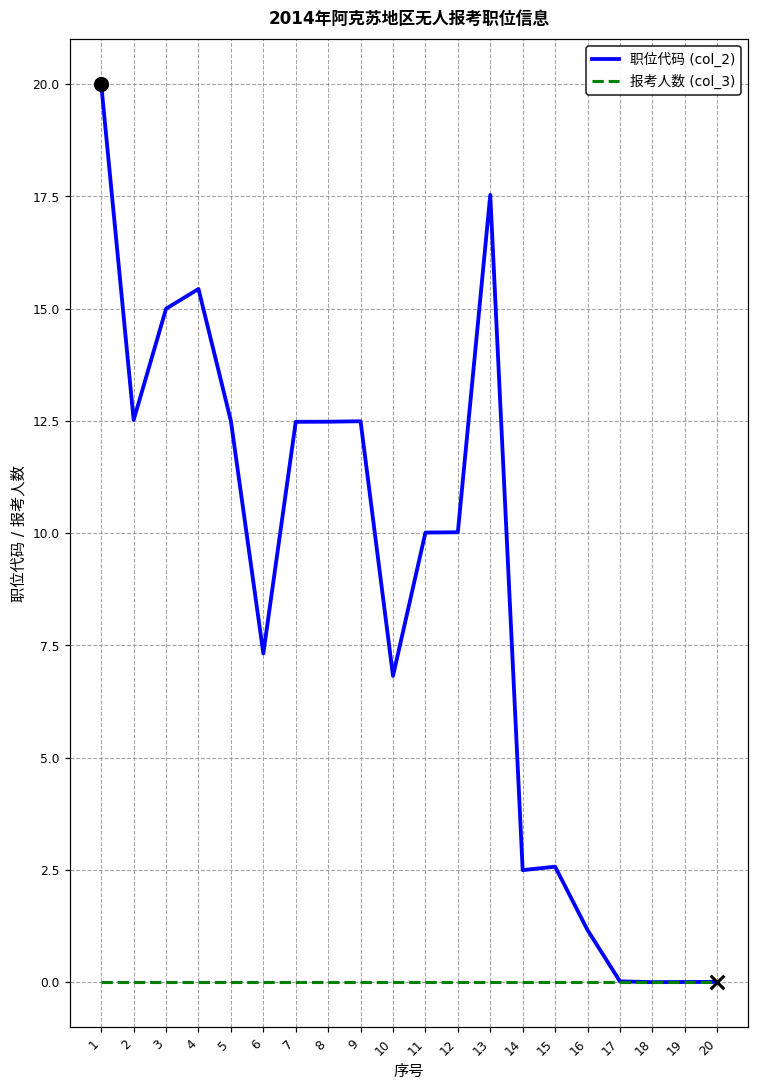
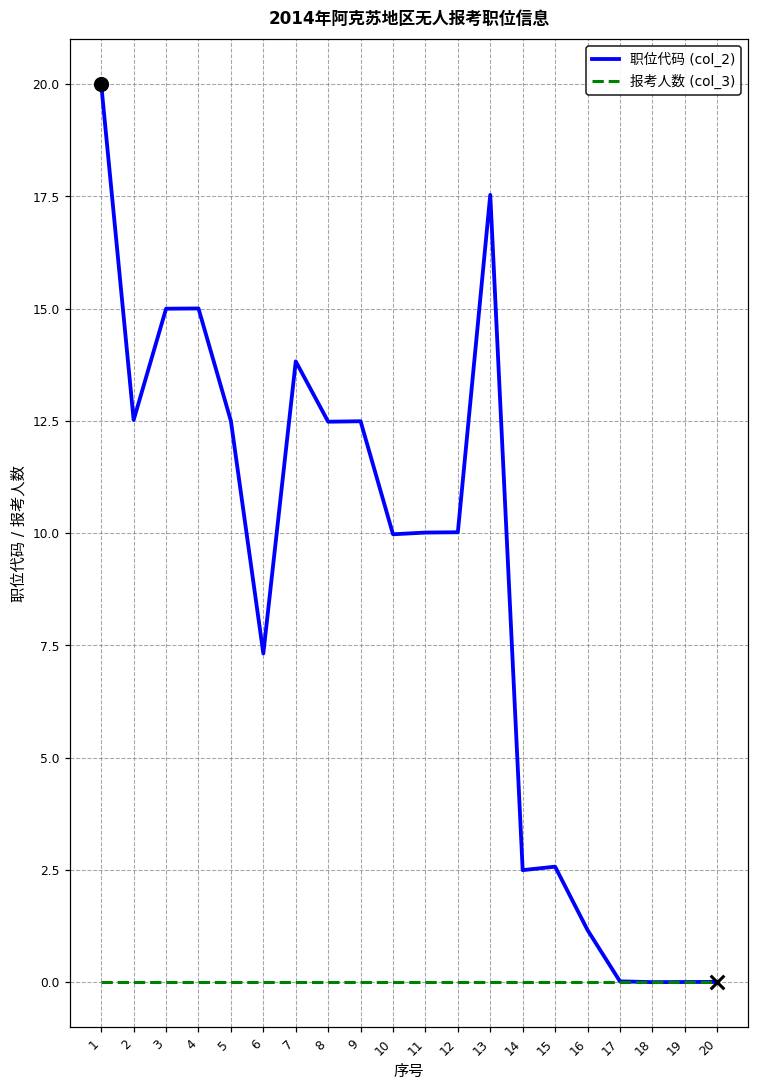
职位代码 (col_2), 4: 15.4 -> 15.0
职位代码 (col_2), 7: 12.5 -> 13.8
职位代码 (col_2), 10: 6.8 -> 10.0
